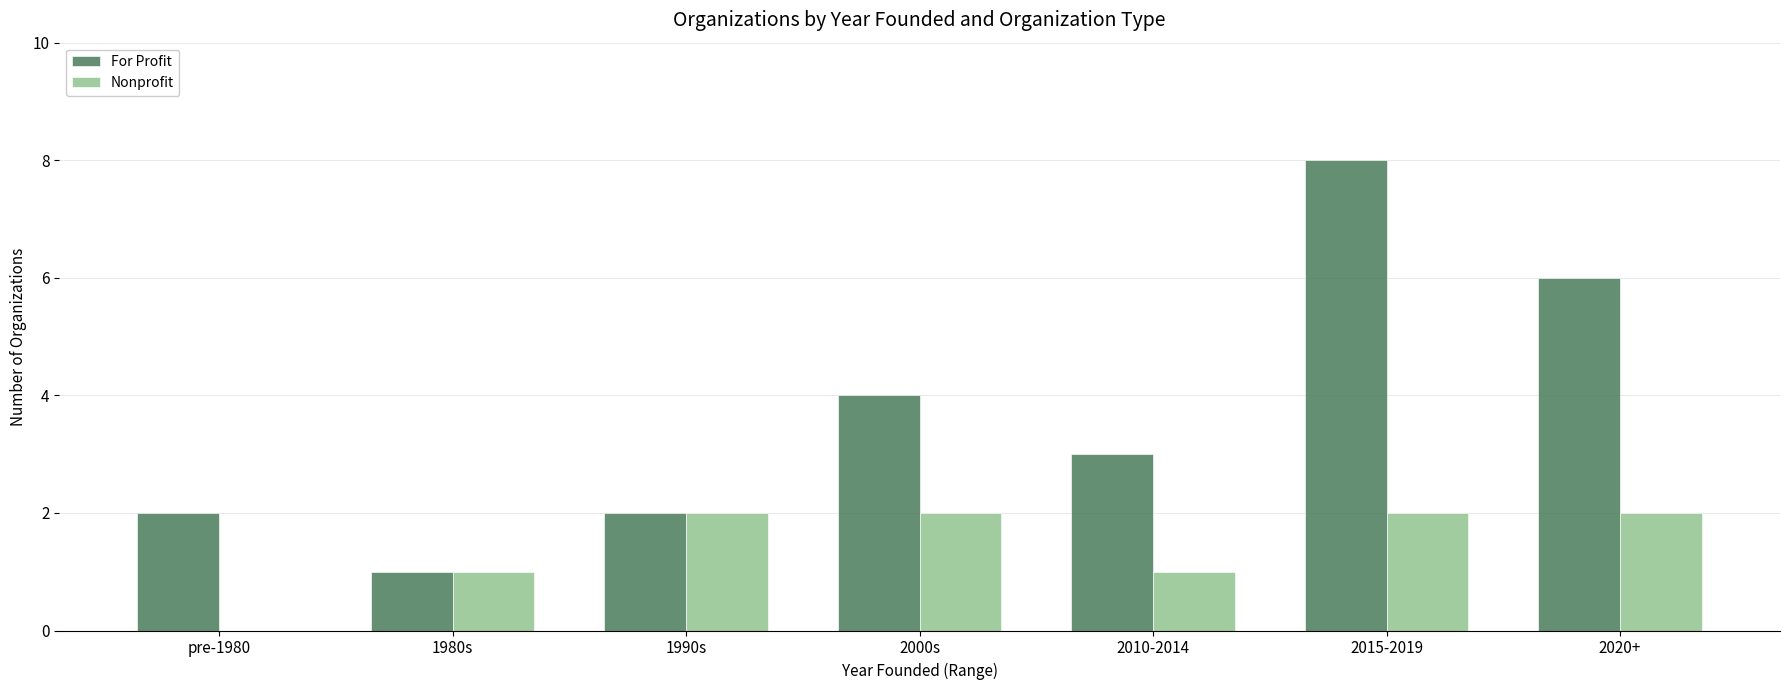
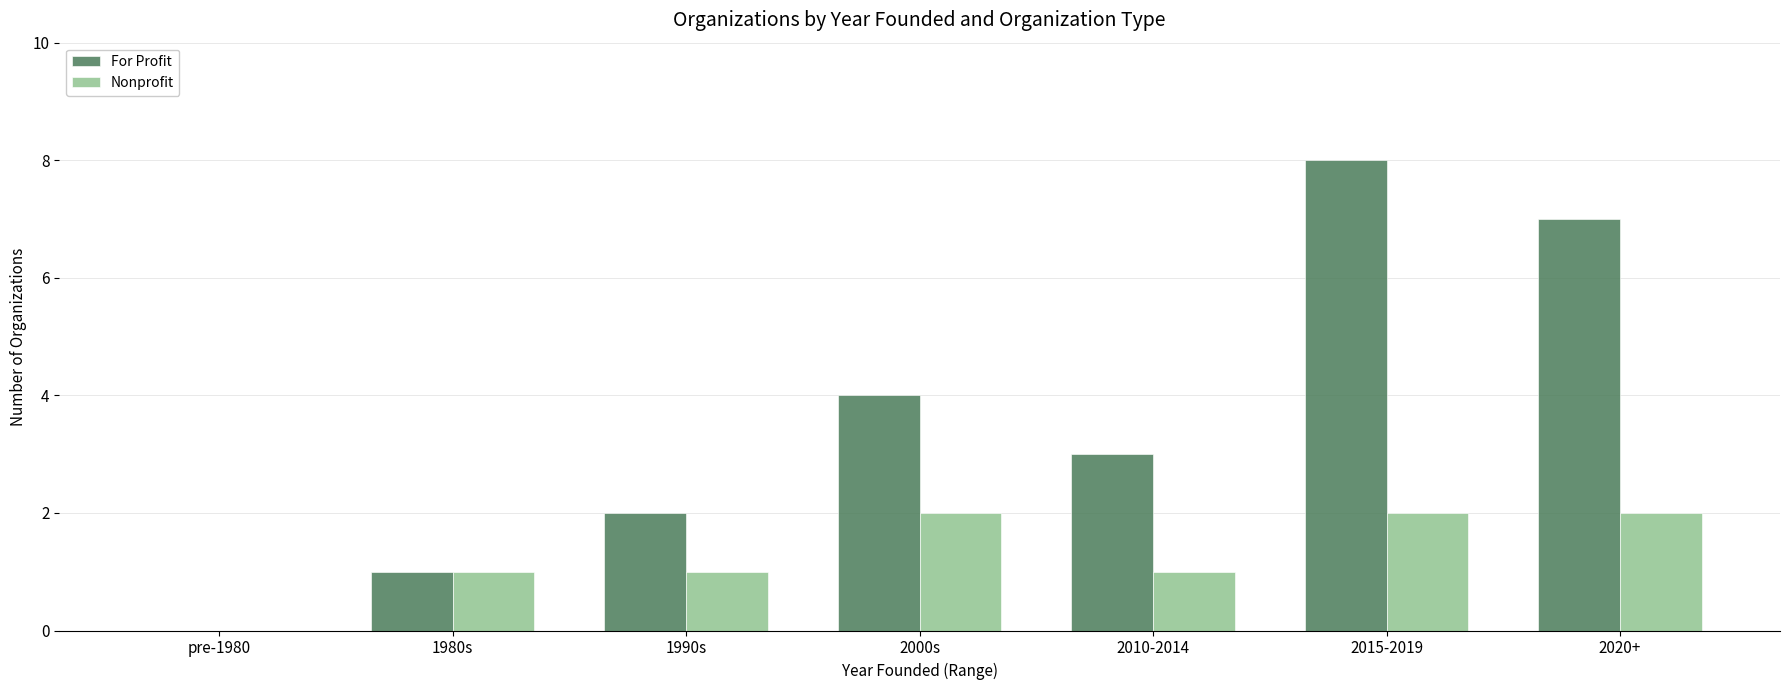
For Profit, pre-1980: 2 -> 0
Nonprofit, 1990s: 2 -> 1
For Profit, 2020+: 6 -> 7
